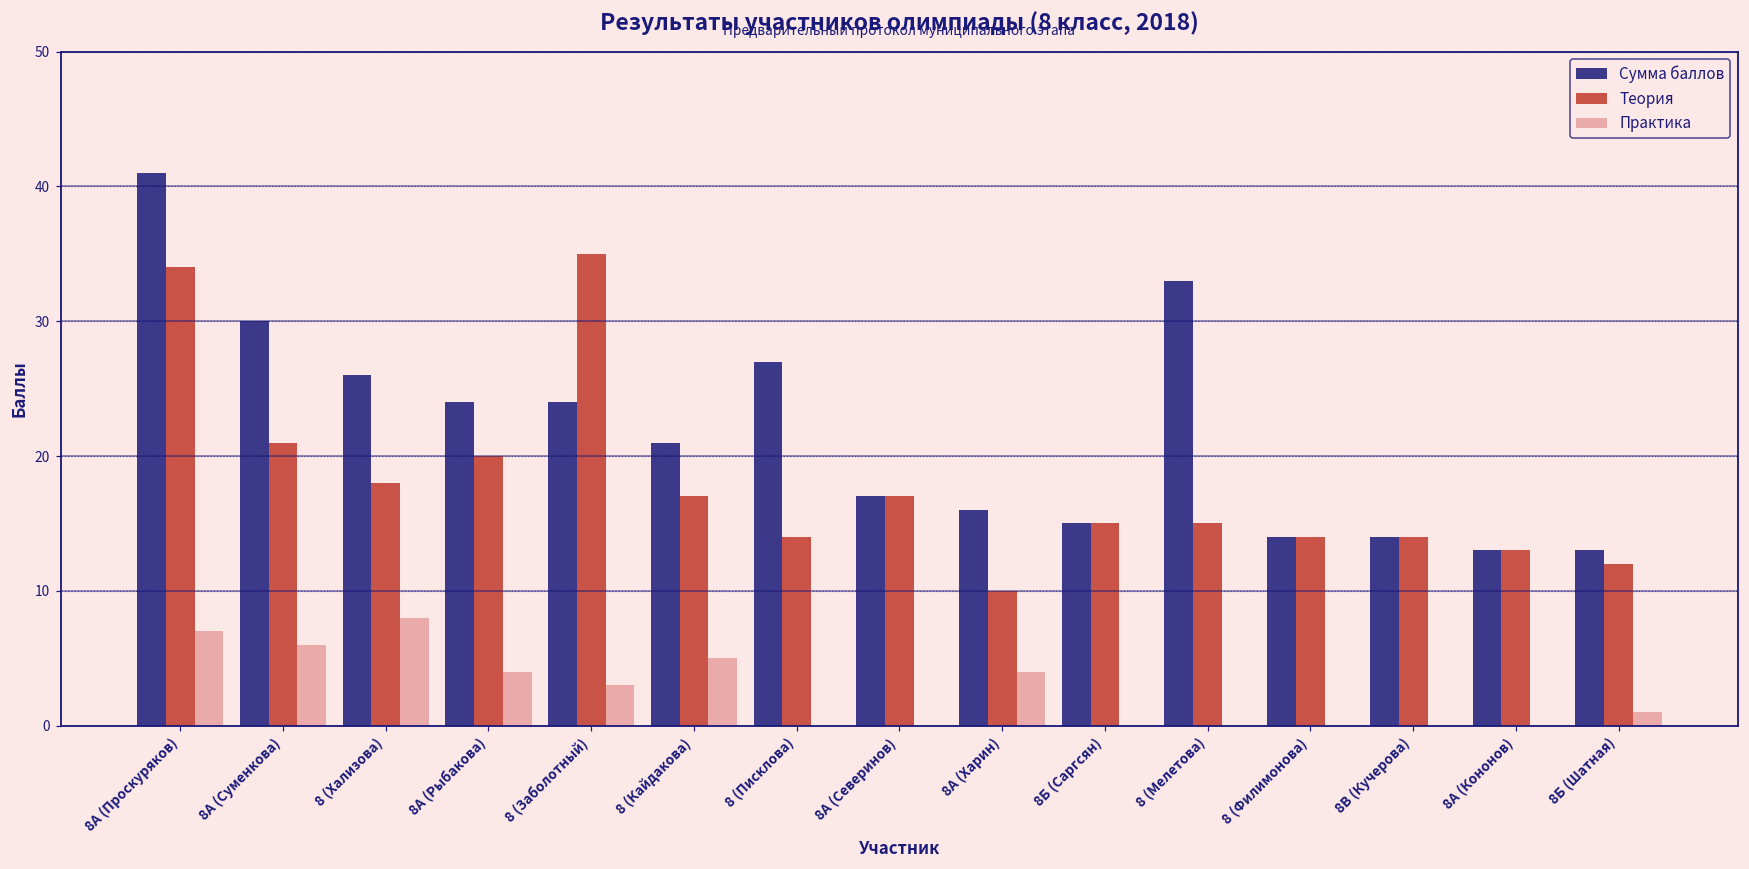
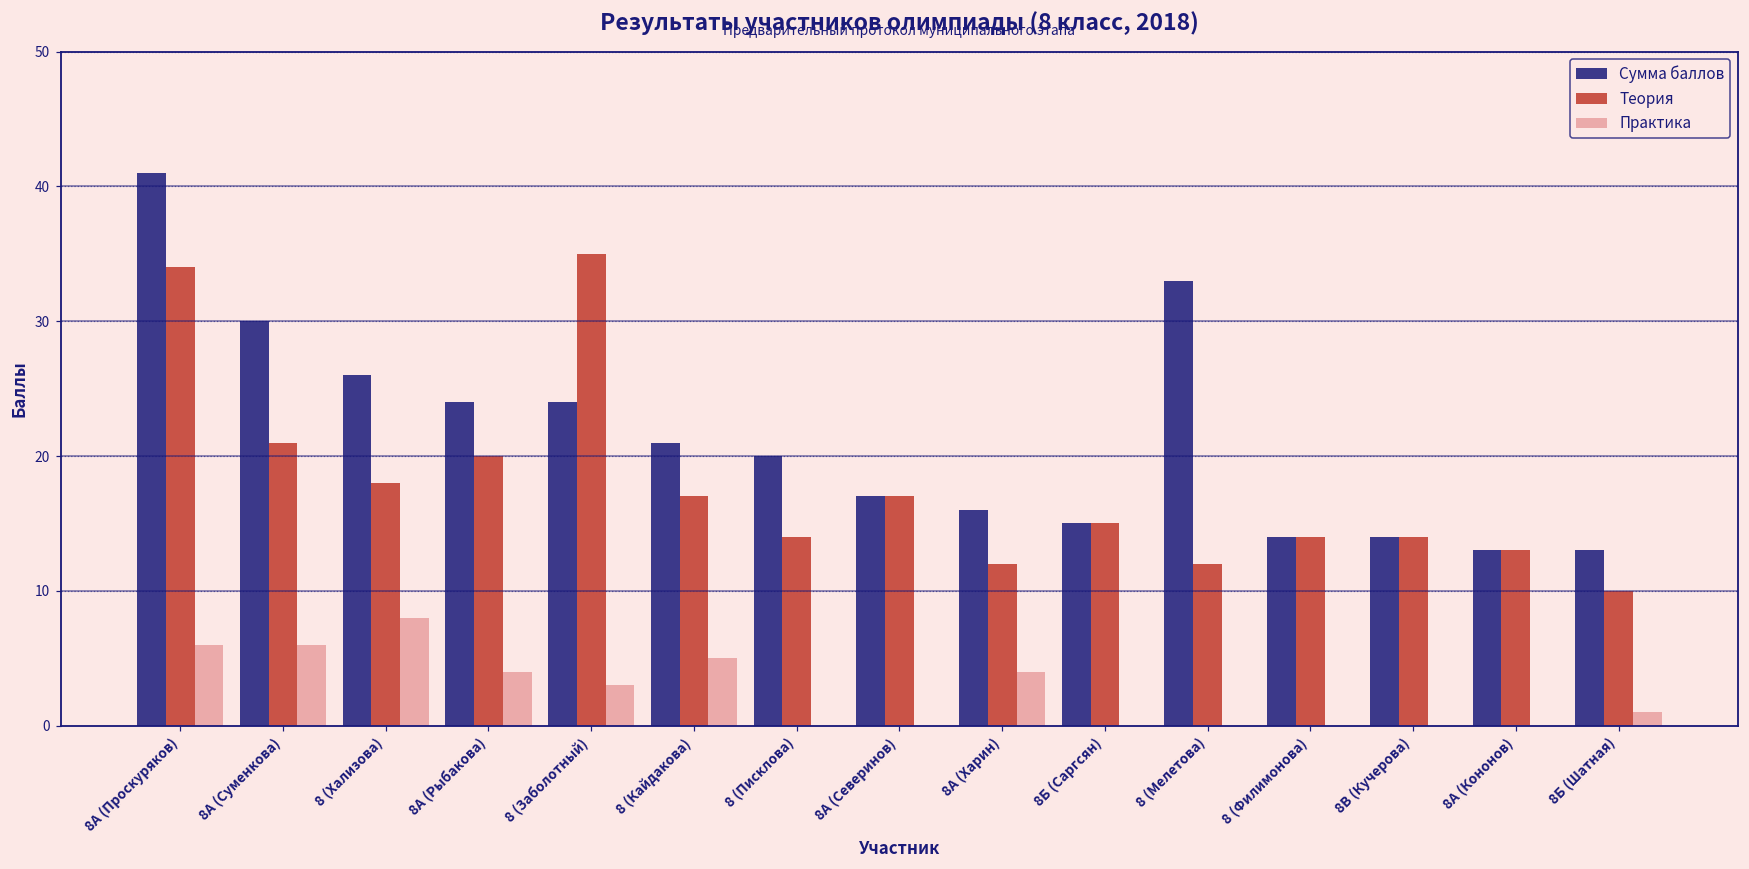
Практика, 8А (Проскуряков): 7 -> 6
Сумма баллов, 8 (Писклова): 27 -> 20
Теория, 8А (Харин): 10 -> 12
Теория, 8 (Мелетова): 15 -> 12
Теория, 8Б (Шатная): 12 -> 10
